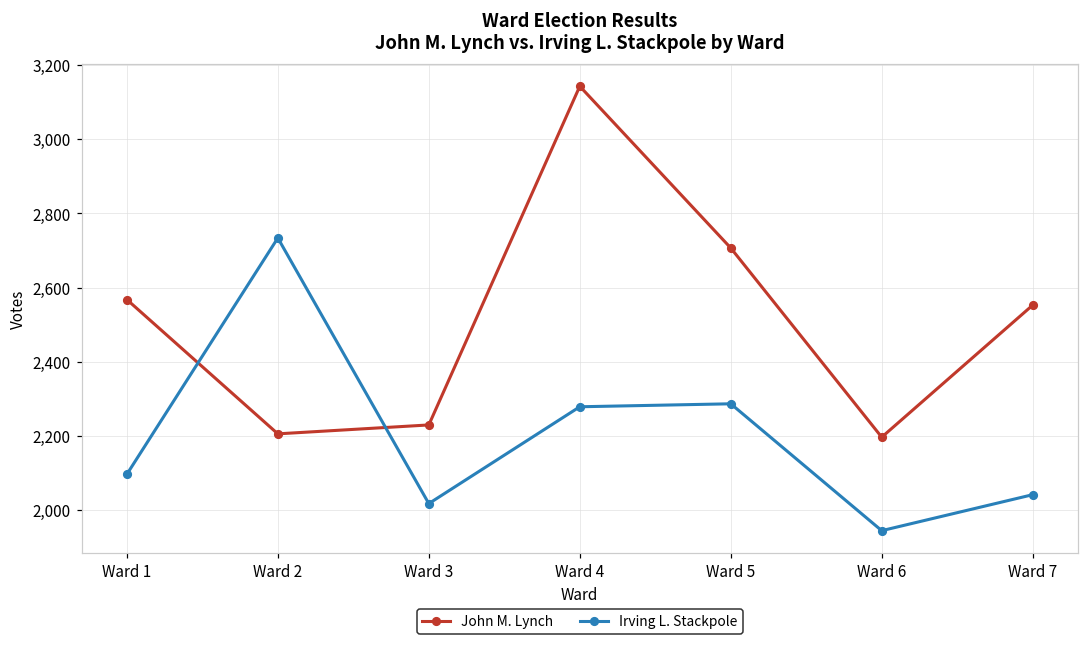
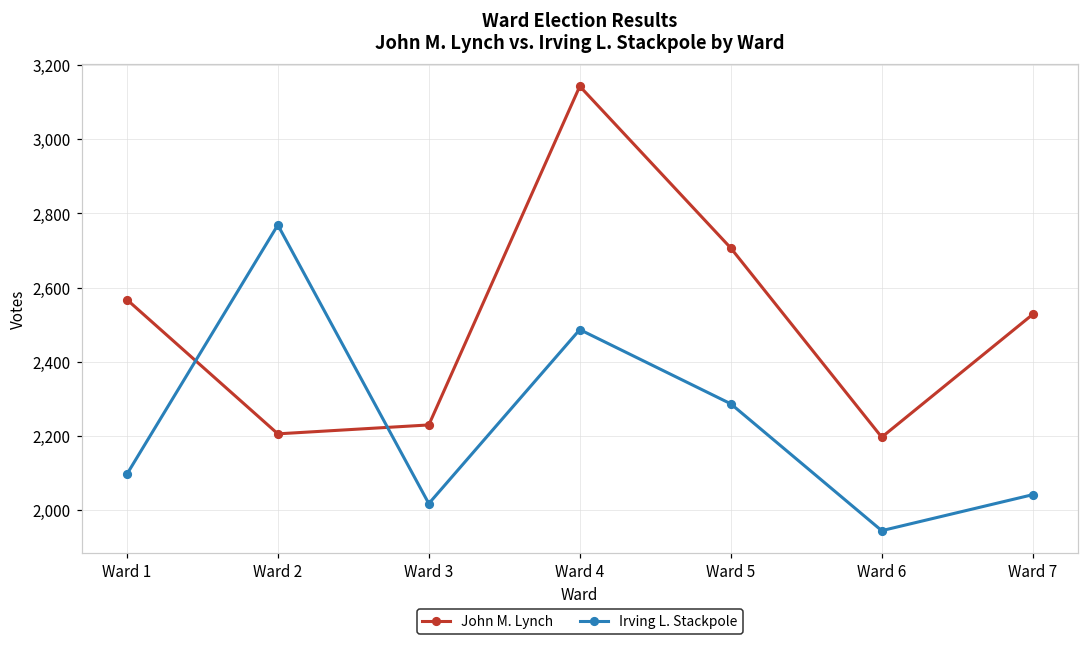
Irving L. Stackpole, Ward 2: 2,730 -> 2,770
Irving L. Stackpole, Ward 4: 2,280 -> 2,490
John M. Lynch, Ward 7: 2,550 -> 2,530
